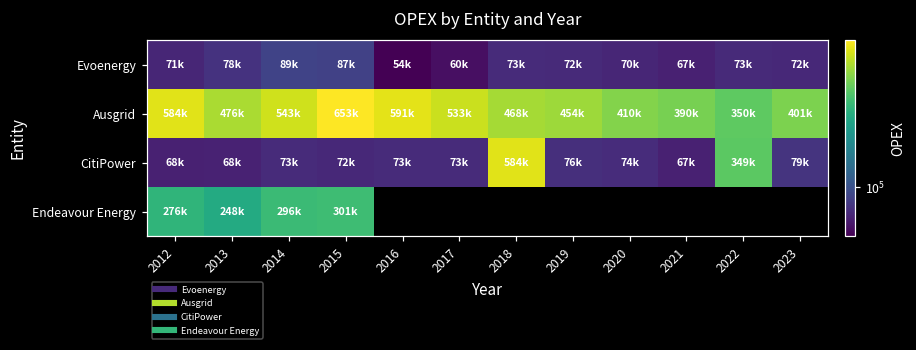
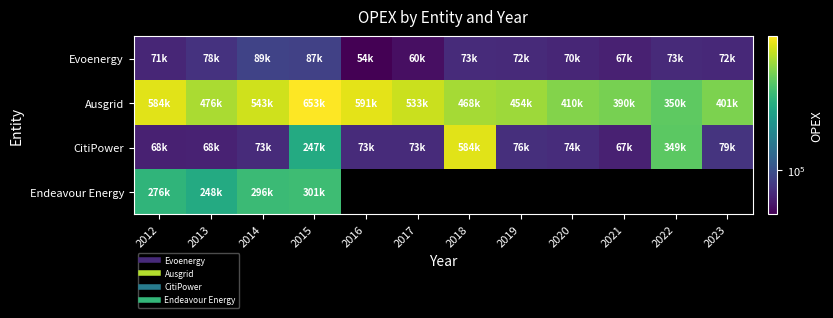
CitiPower, 2015: 72k -> 247k
